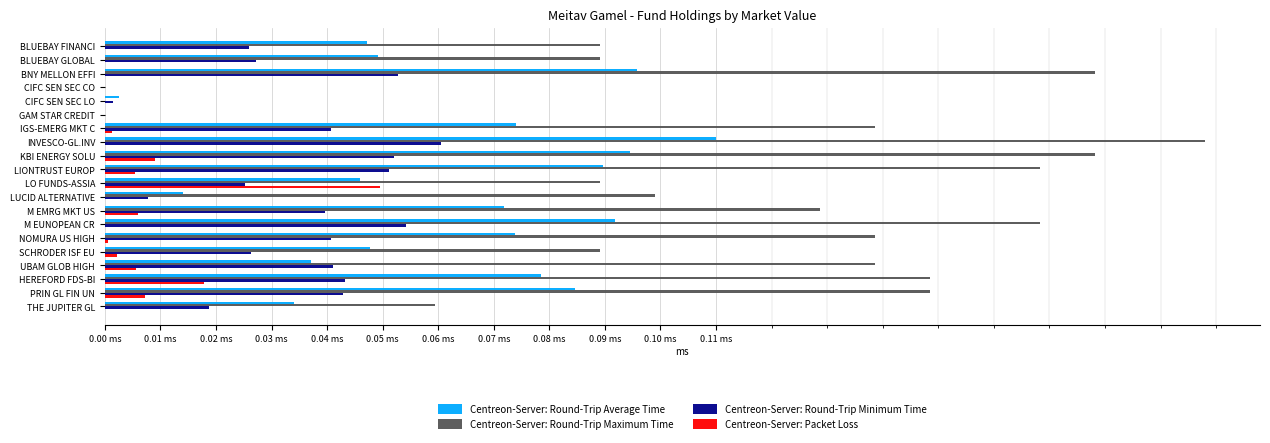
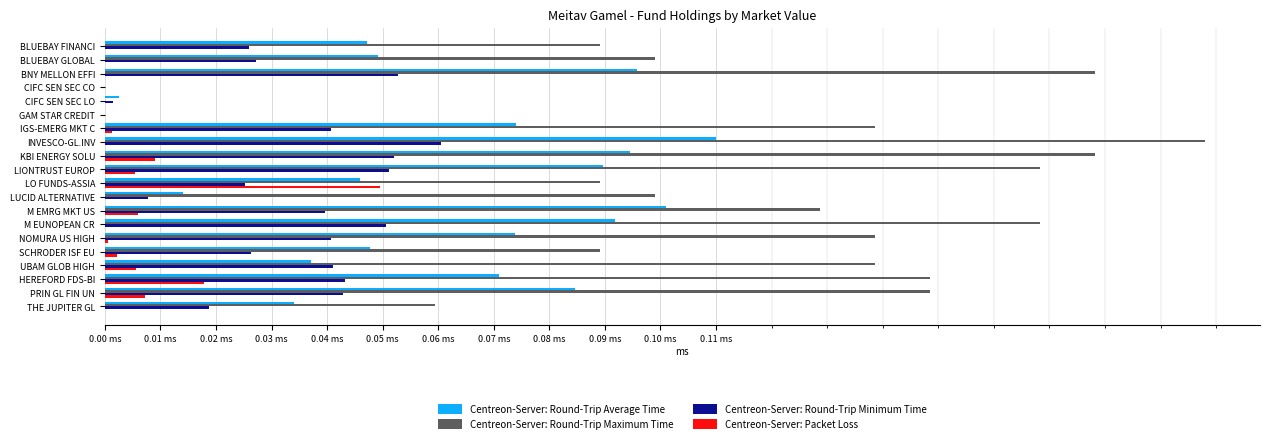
Centreon-Server: Round-Trip Maximum Time, BLUEBAY GLOBAL: 0.089 ms -> 0.099 ms
Centreon-Server: Round-Trip Average Time, M EMRG MKT US: 0.072 ms -> 0.101 ms
Centreon-Server: Round-Trip Minimum Time, M EUNOPEAN CR: 0.054 ms -> 0.051 ms
Centreon-Server: Round-Trip Average Time, HEREFORD FDS-BI: 0.079 ms -> 0.071 ms
